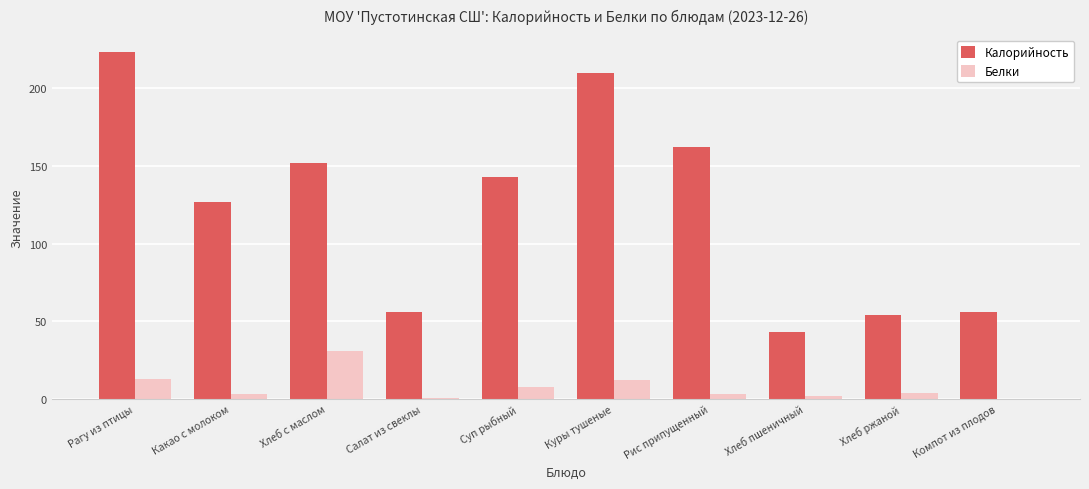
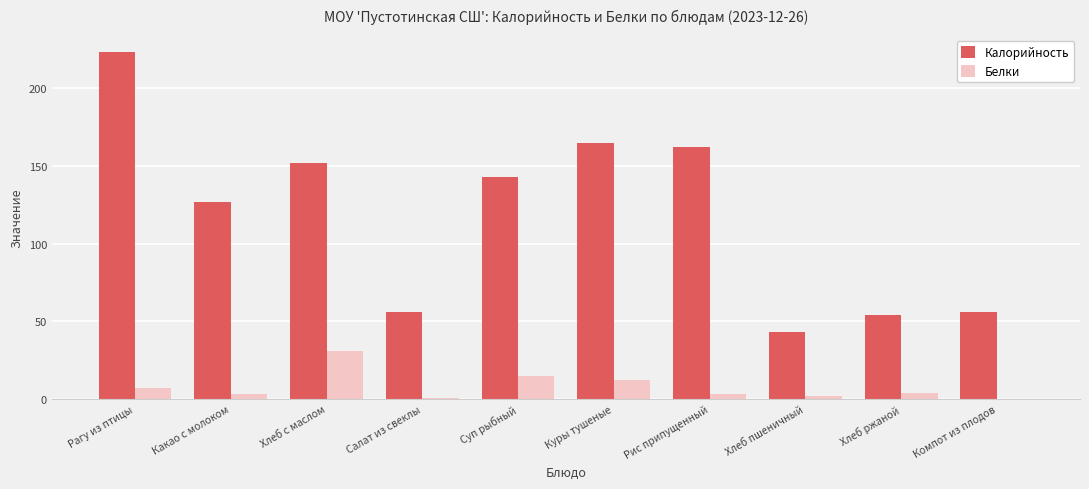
Белки, Рагу из птицы: 13 -> 7
Белки, Суп рыбный: 8 -> 15
Калорийность, Куры тушеные: 210 -> 165
